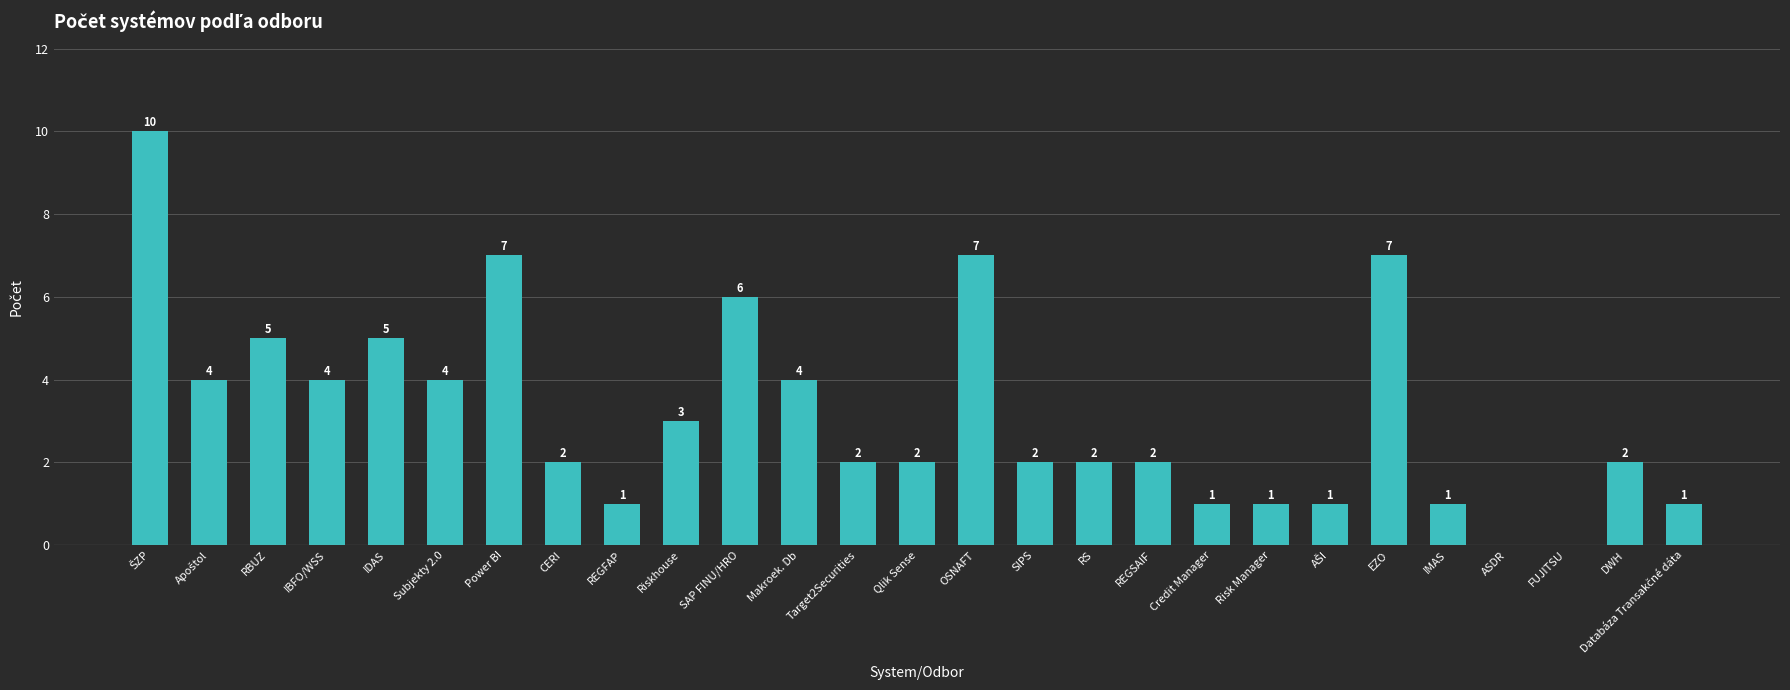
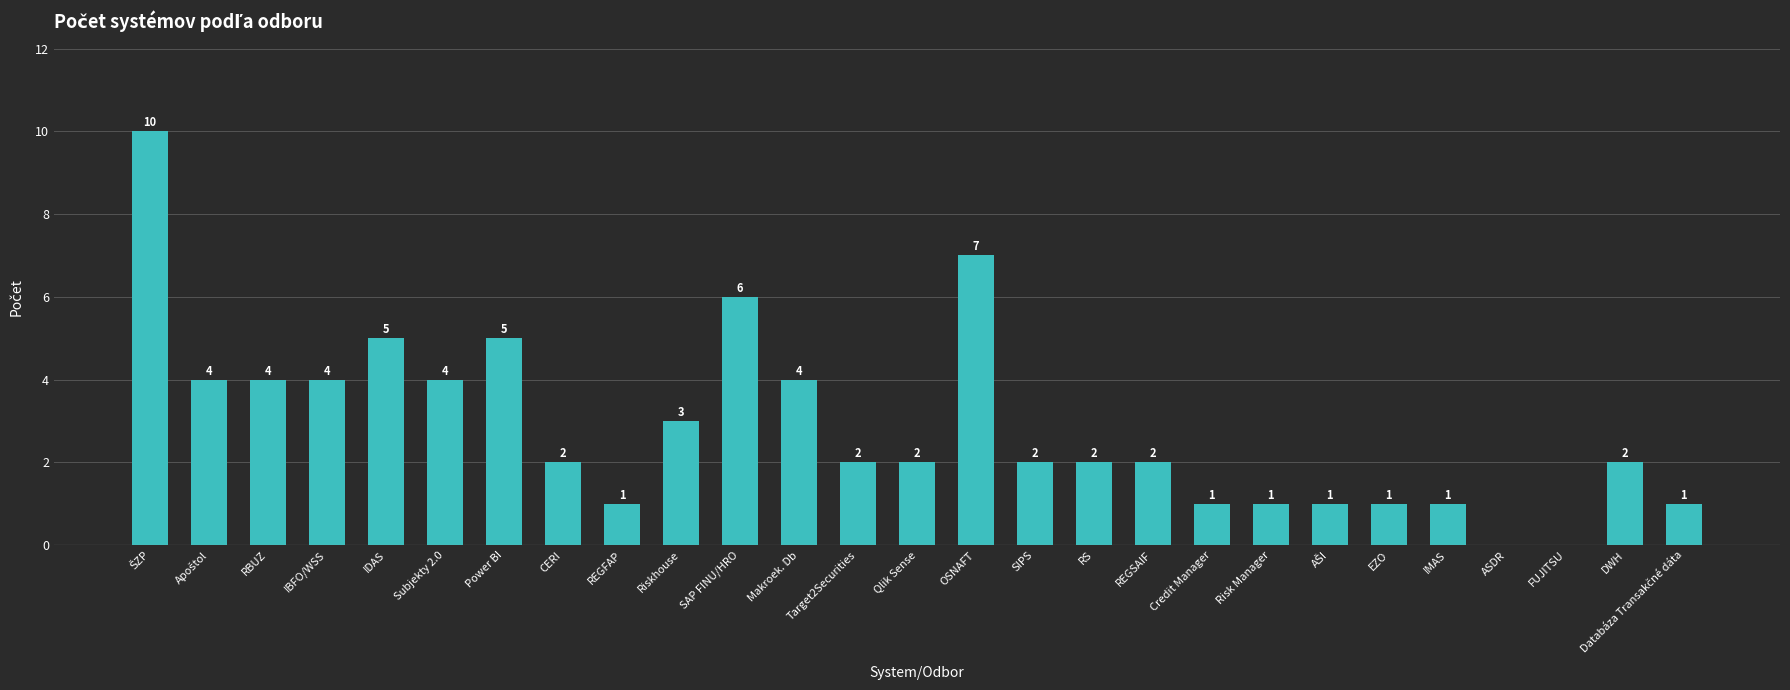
RBUZ: 5 -> 4
Power BI: 7 -> 5
EZO: 7 -> 1
